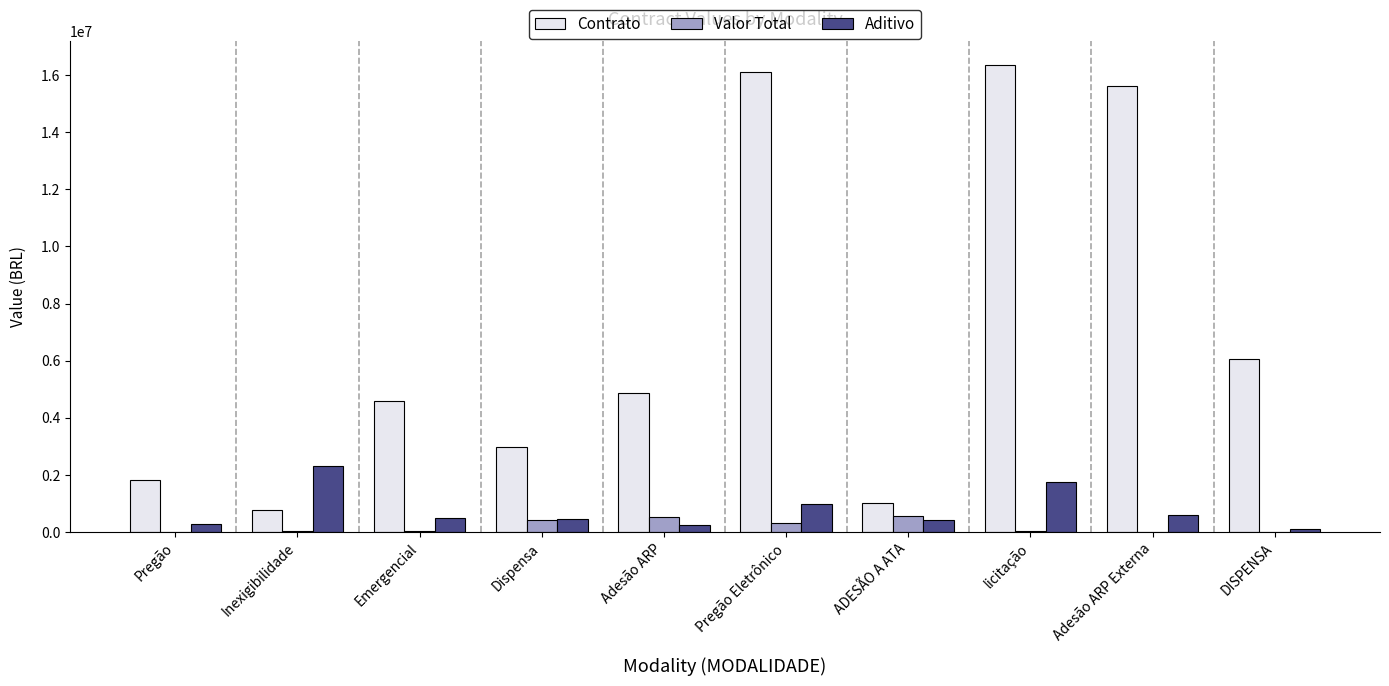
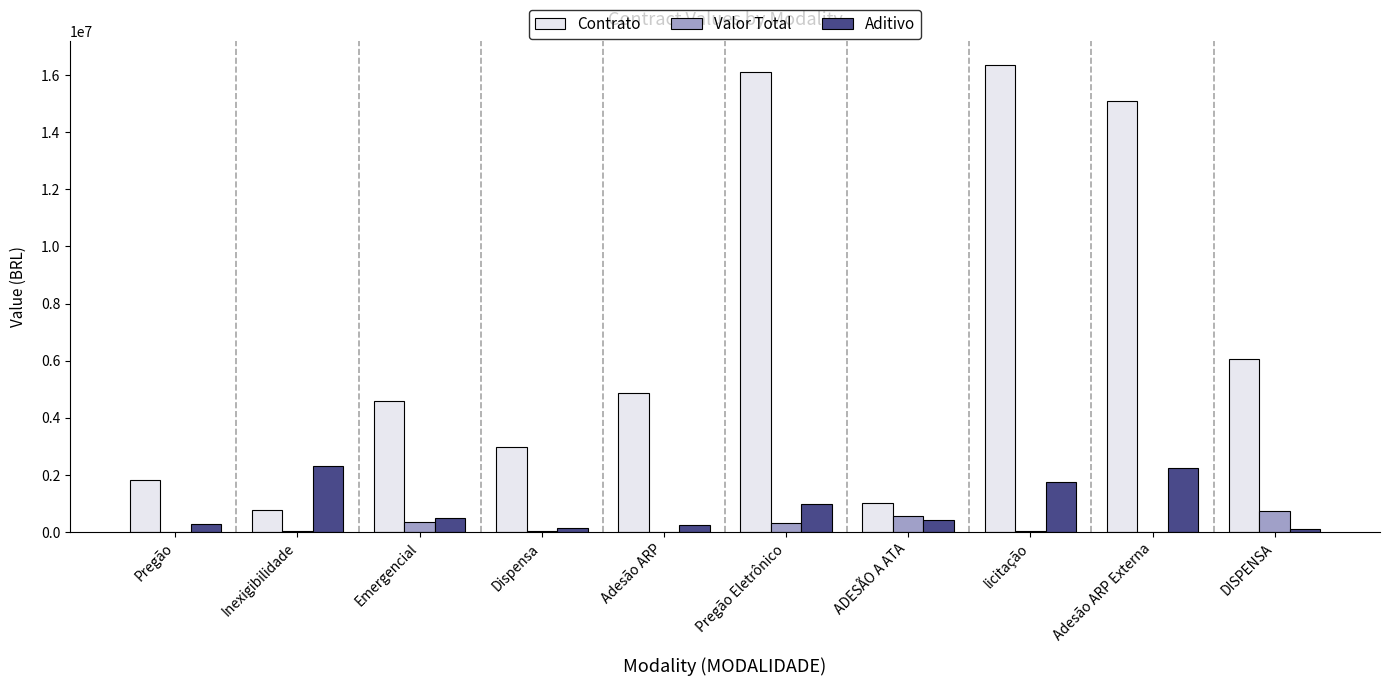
Valor Total, Emergencial: 0 -> 400000
Valor Total, Dispensa: 400000 -> 0
Aditivo, Dispensa: 400000 -> 200000
Valor Total, Adesão ARP: 500000 -> 0
Contrato, Adesão ARP Externa: 15600000 -> 15100000
Aditivo, Adesão ARP Externa: 600000 -> 2300000
Valor Total, DISPENSA: 0 -> 700000
